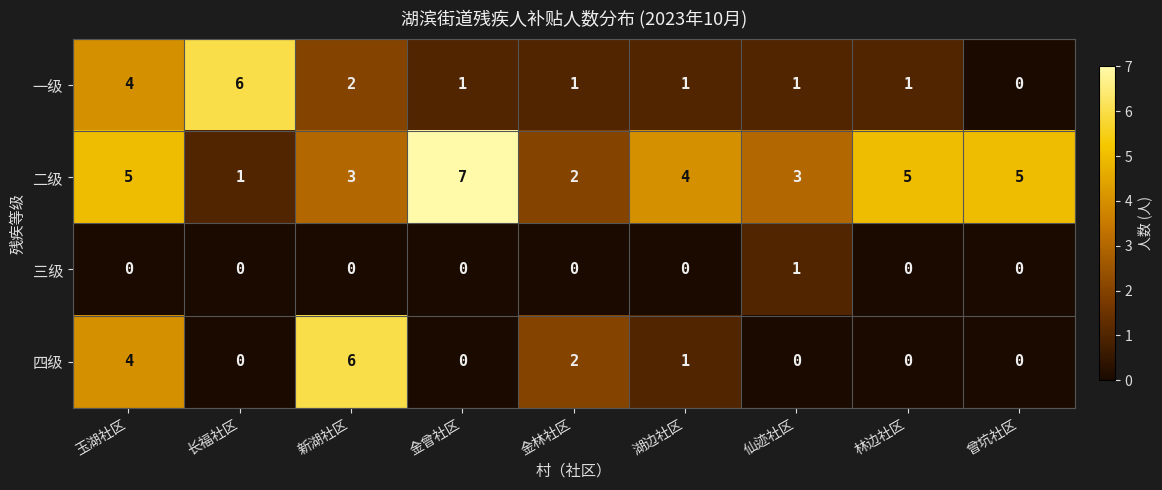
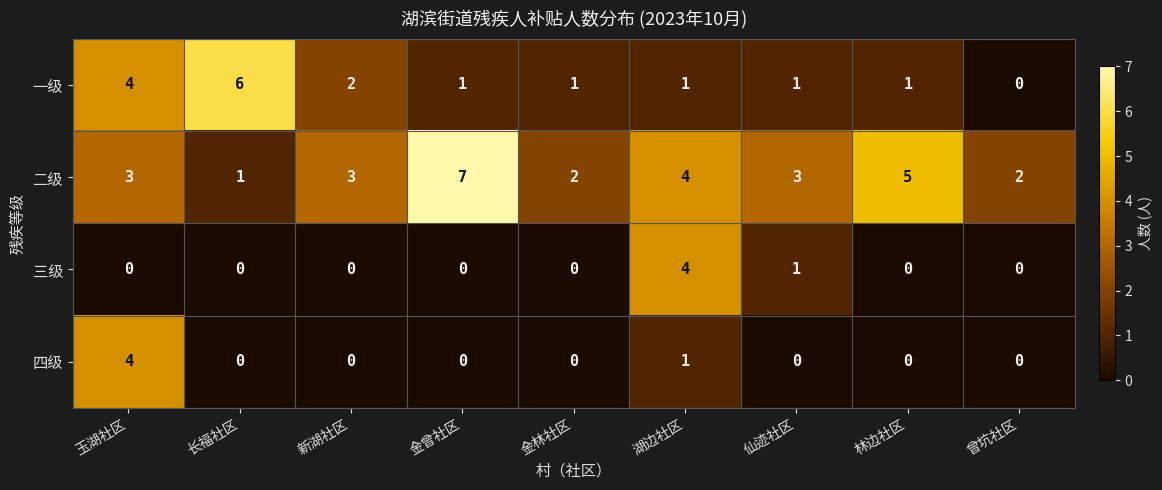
二级, 玉湖社区: 5 -> 3
二级, 曾坑社区: 5 -> 2
三级, 湖边社区: 0 -> 4
四级, 新湖社区: 6 -> 0
四级, 金林社区: 2 -> 0
